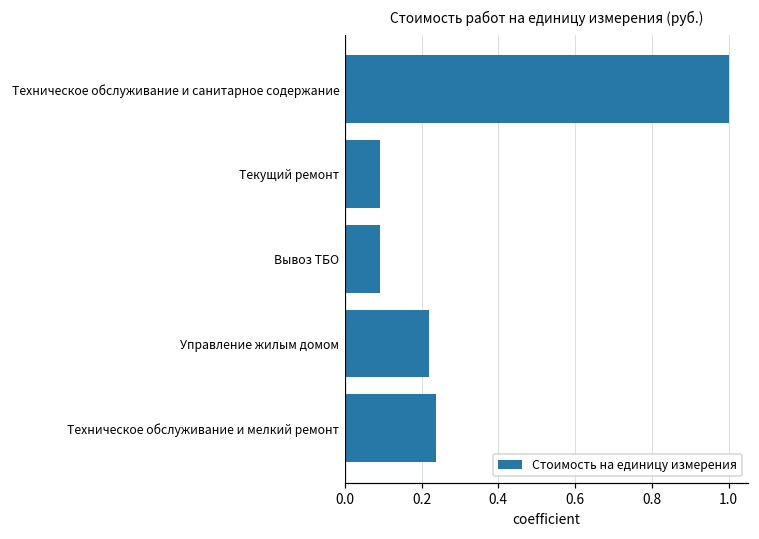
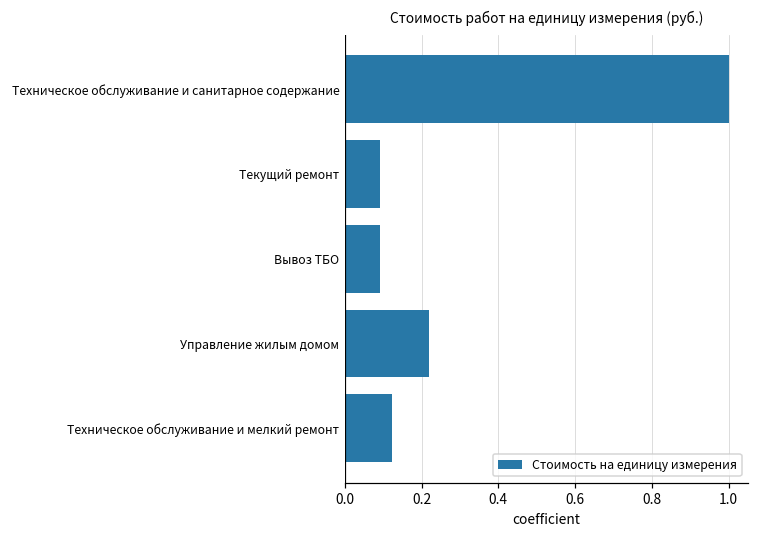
Техническое обслуживание и мелкий ремонт: 0.24 -> 0.12
